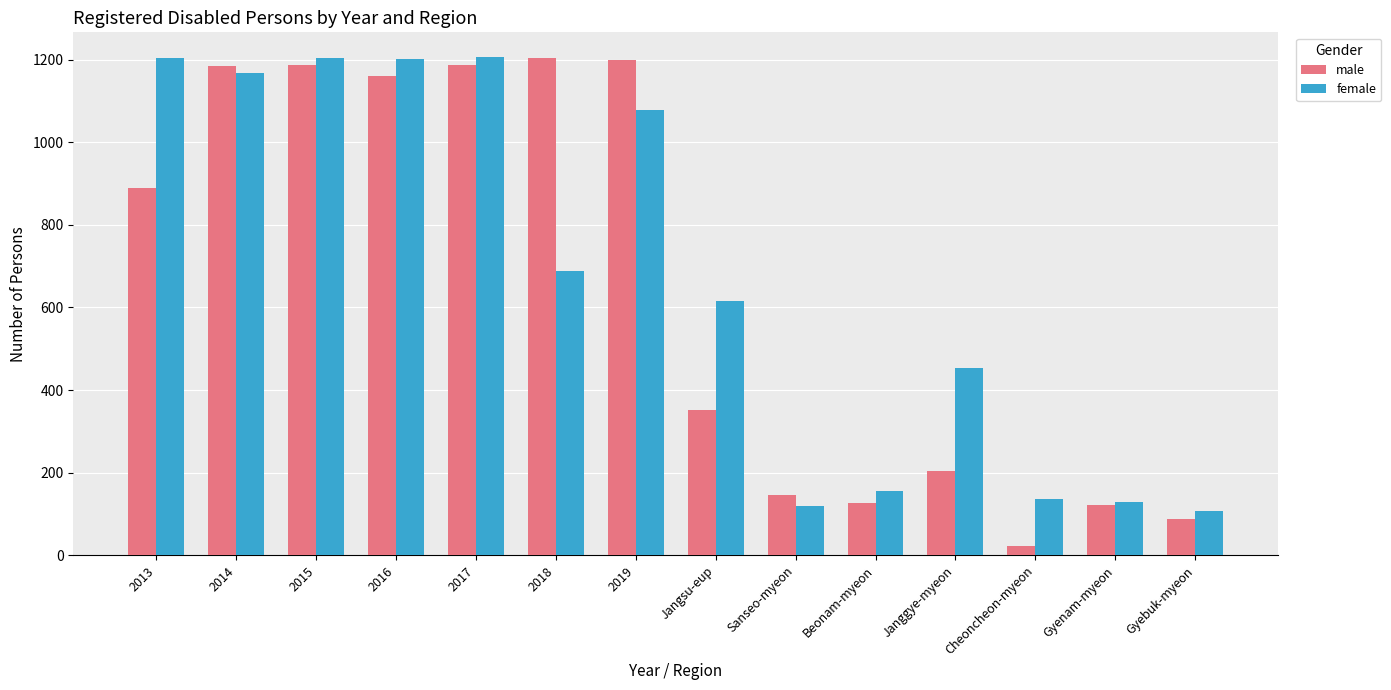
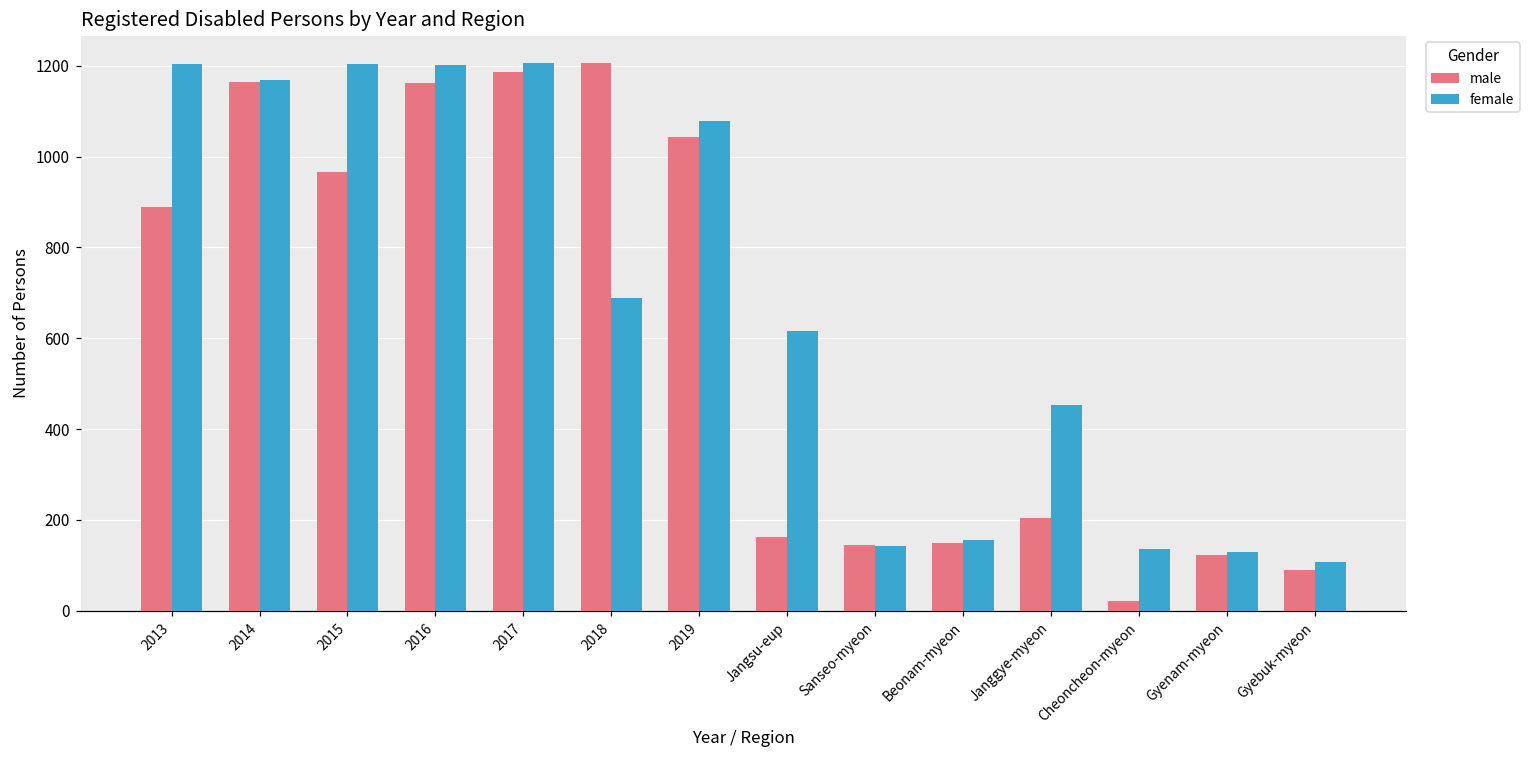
male, 2014: 1190 -> 1160
male, 2015: 1190 -> 970
male, 2019: 1200 -> 1040
male, Jangsu-eup: 350 -> 160
female, Sanseo-myeon: 120 -> 140
male, Beonam-myeon: 130 -> 150
